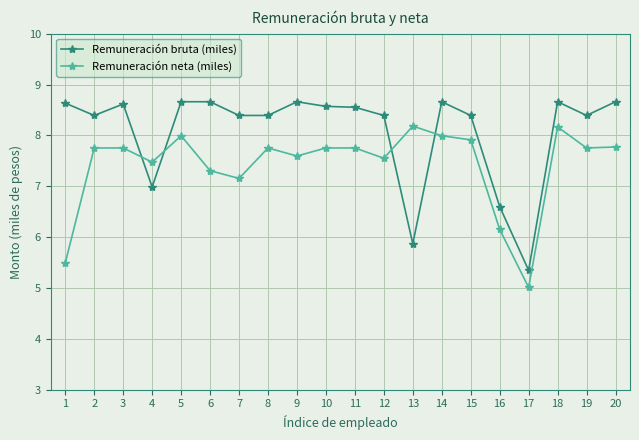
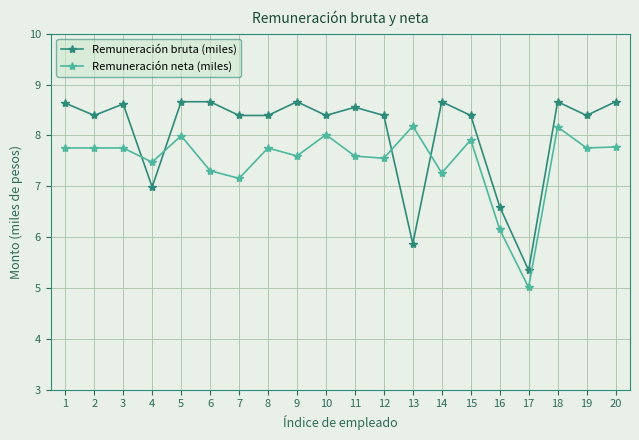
Remuneración neta (miles), 1: 5.5 -> 7.8
Remuneración bruta (miles), 10: 8.6 -> 8.4
Remuneración neta (miles), 10: 7.8 -> 8.0
Remuneración neta (miles), 11: 7.8 -> 7.6
Remuneración neta (miles), 14: 8.0 -> 7.3
